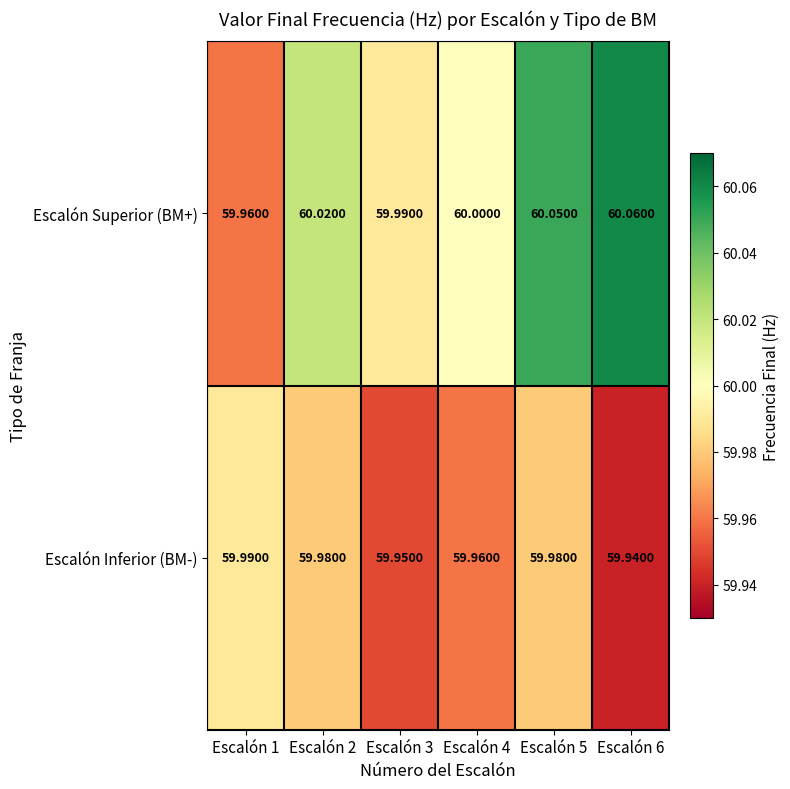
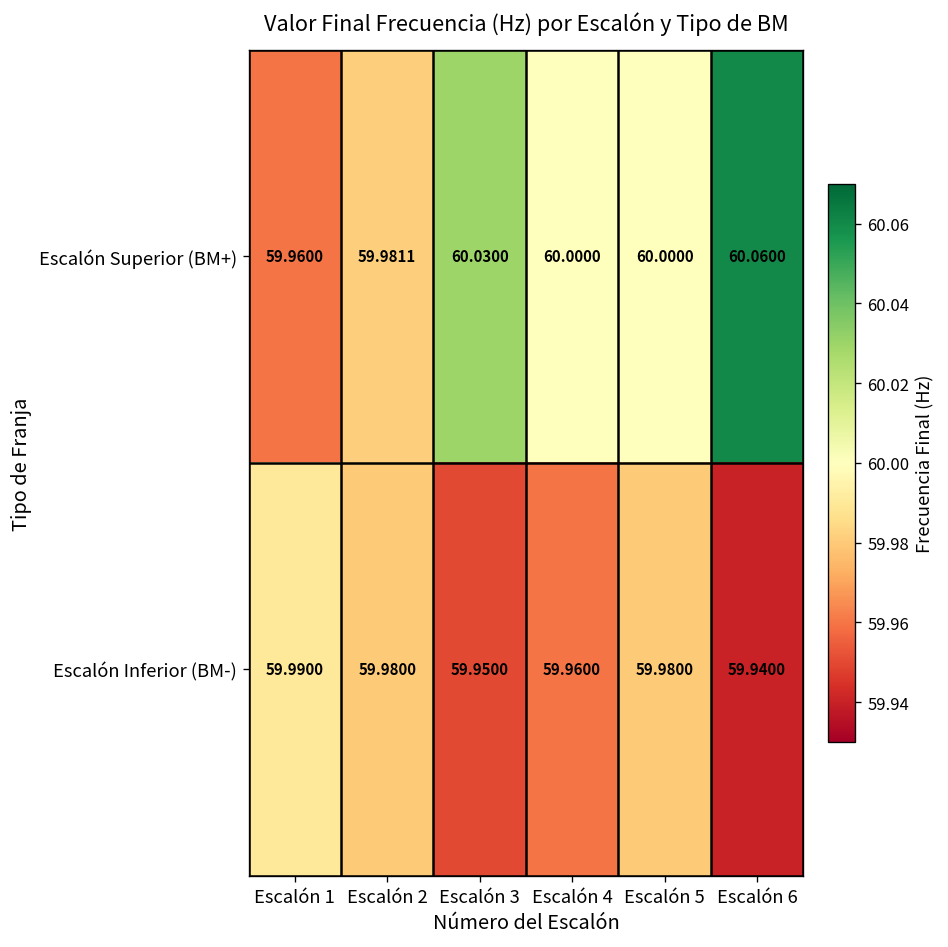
Escalón Superior (BM+), Escalón 2: 60.0200 -> 59.9811
Escalón Superior (BM+), Escalón 3: 59.9900 -> 60.0300
Escalón Superior (BM+), Escalón 5: 60.0500 -> 60.0000
